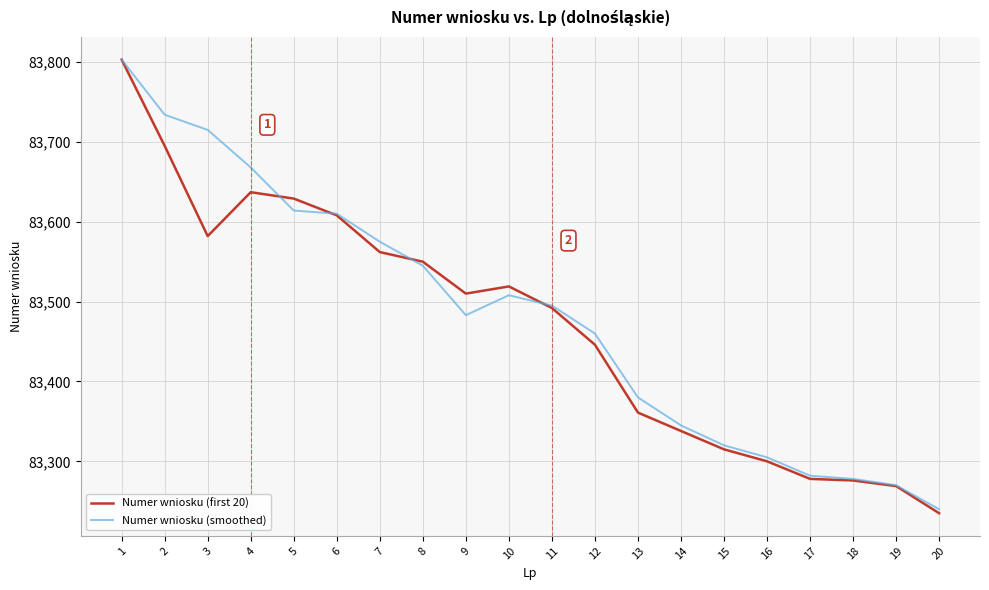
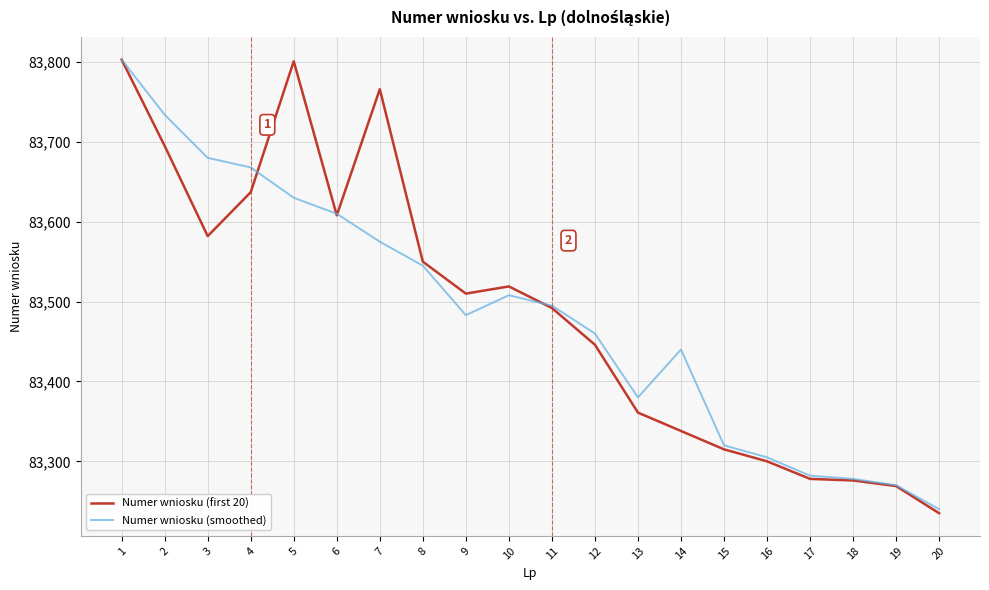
Numer wniosku (smoothed), 3: 83,720 -> 83,680
Numer wniosku (first 20), 5: 83,630 -> 83,800
Numer wniosku (smoothed), 5: 83,610 -> 83,630
Numer wniosku (first 20), 7: 83,560 -> 83,770
Numer wniosku (smoothed), 14: 83,350 -> 83,440
